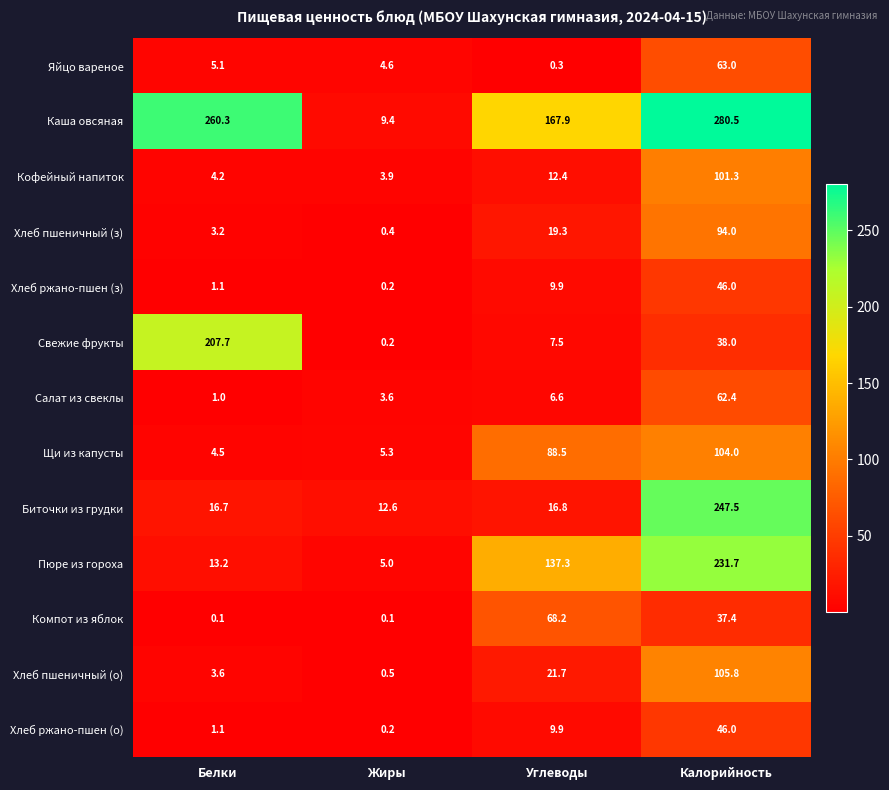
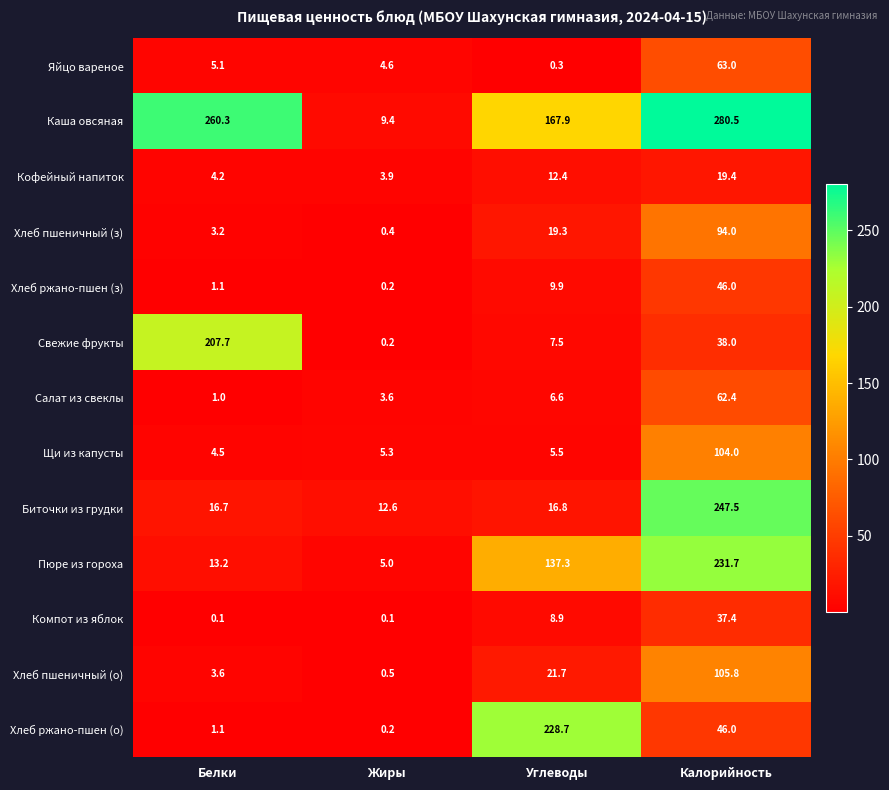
Кофейный напиток, Калорийность: 101.3 -> 19.4
Щи из капусты, Углеводы: 88.5 -> 5.5
Компот из яблок, Углеводы: 68.2 -> 8.9
Хлеб ржано-пшен (о), Углеводы: 9.9 -> 228.7
